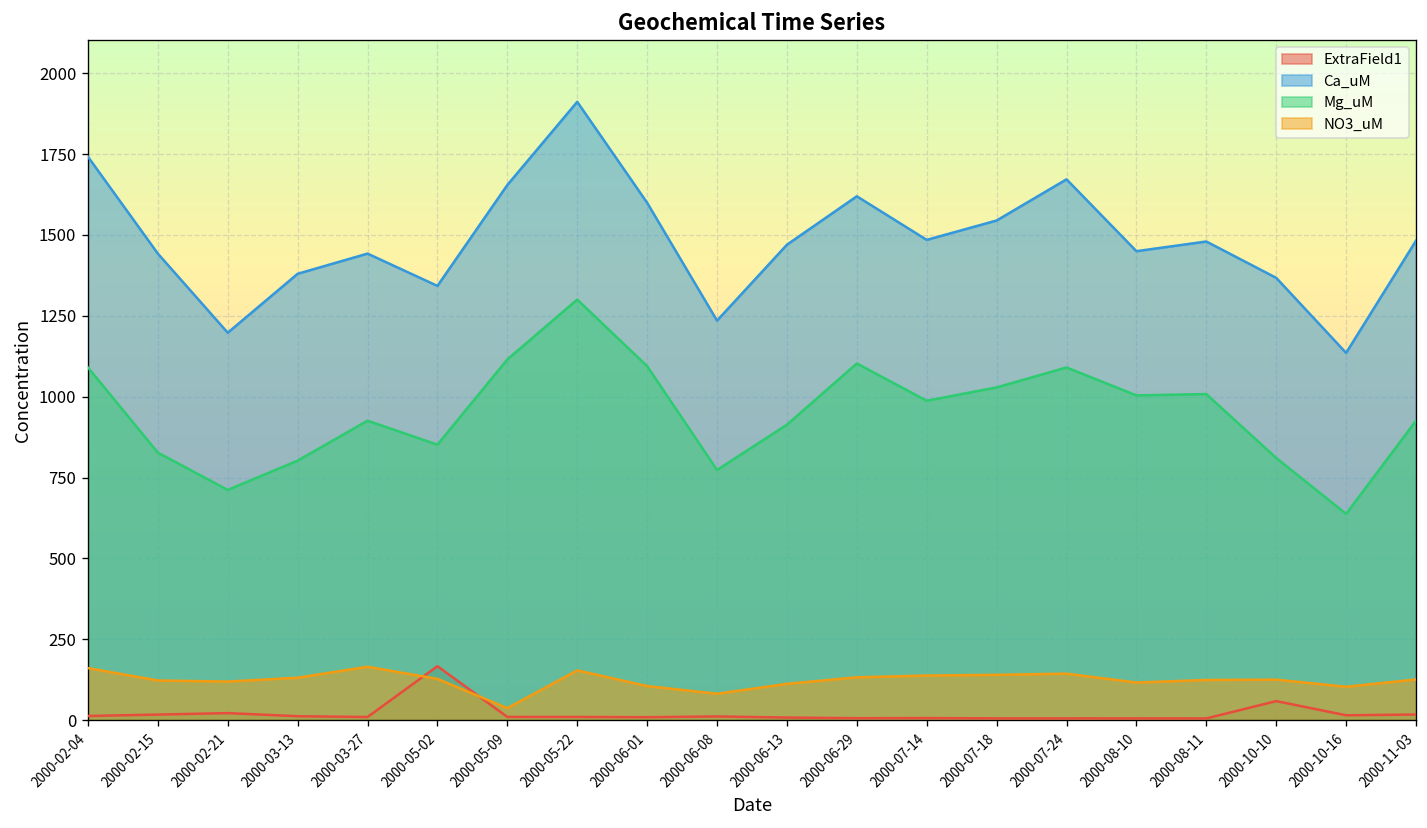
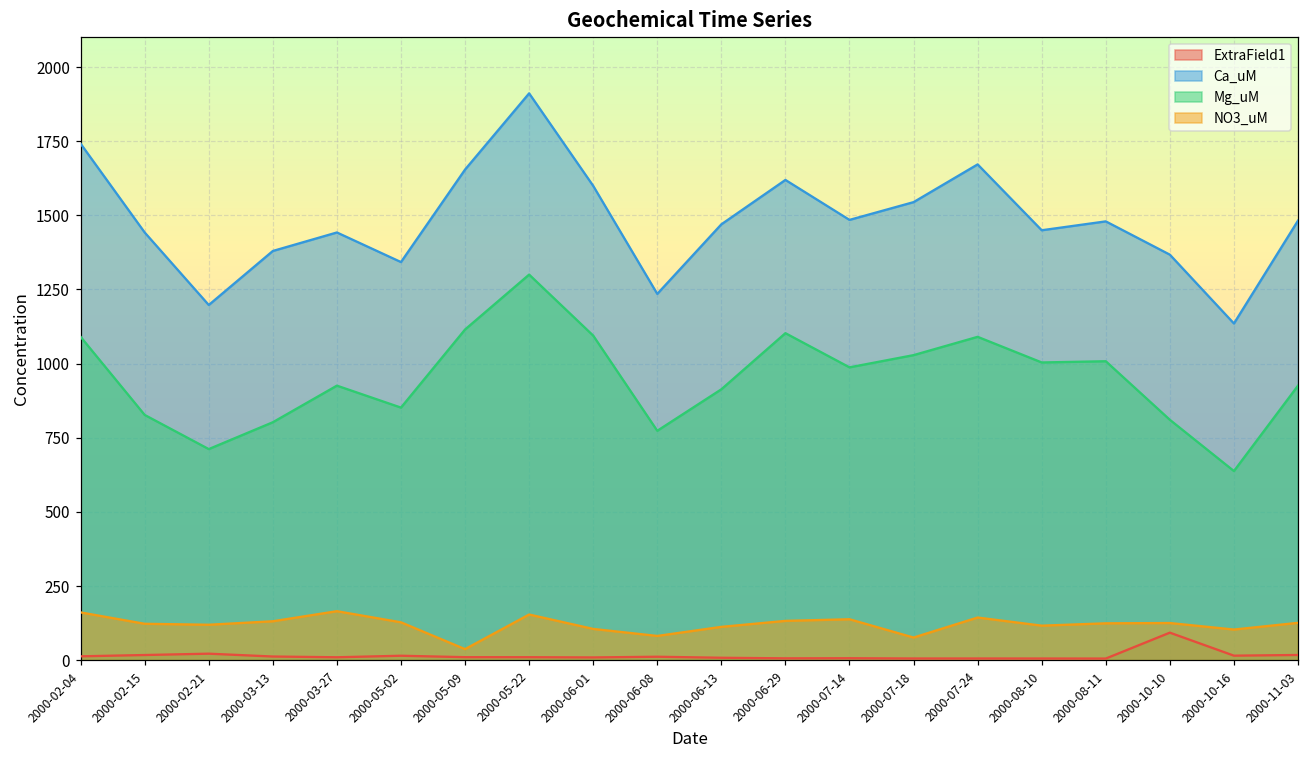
ExtraField1, 2000-05-02: 170 -> 10
NO3_uM, 2000-07-18: 140 -> 80
ExtraField1, 2000-10-10: 60 -> 90
